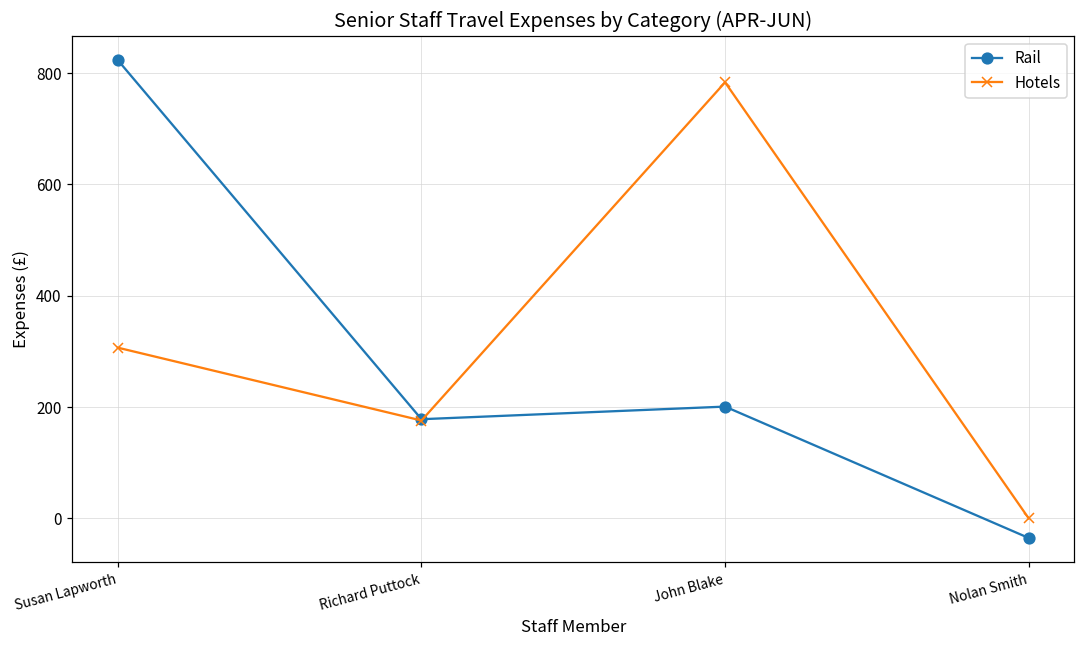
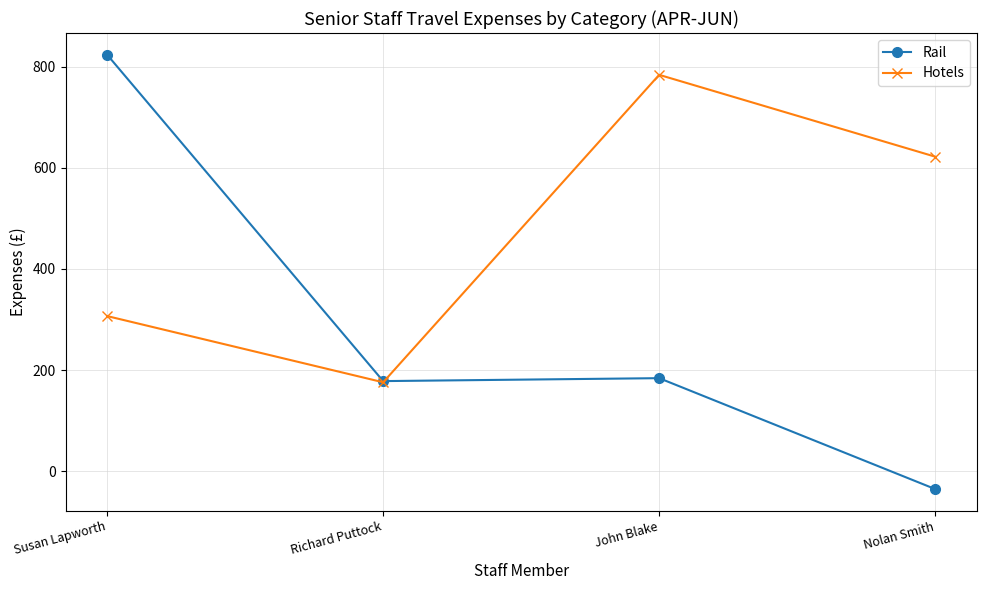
Rail, John Blake: 200 -> 180
Hotels, Nolan Smith: 0 -> 620
